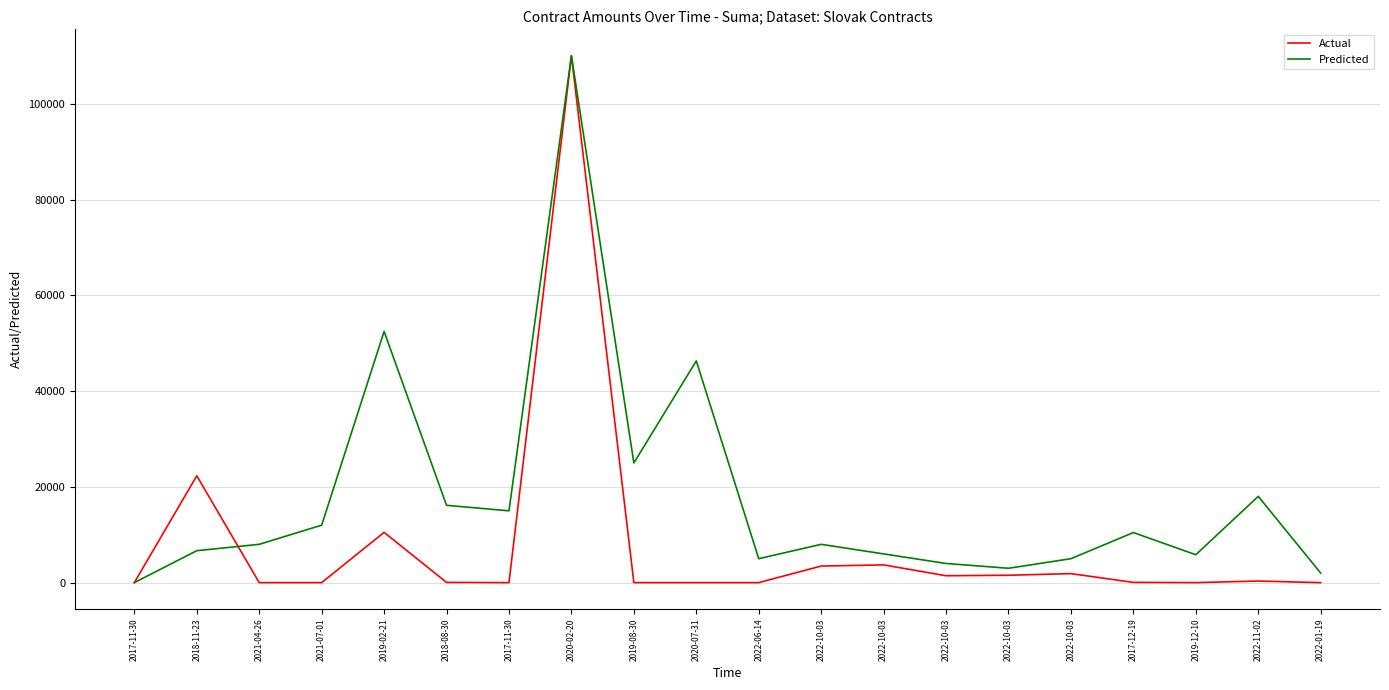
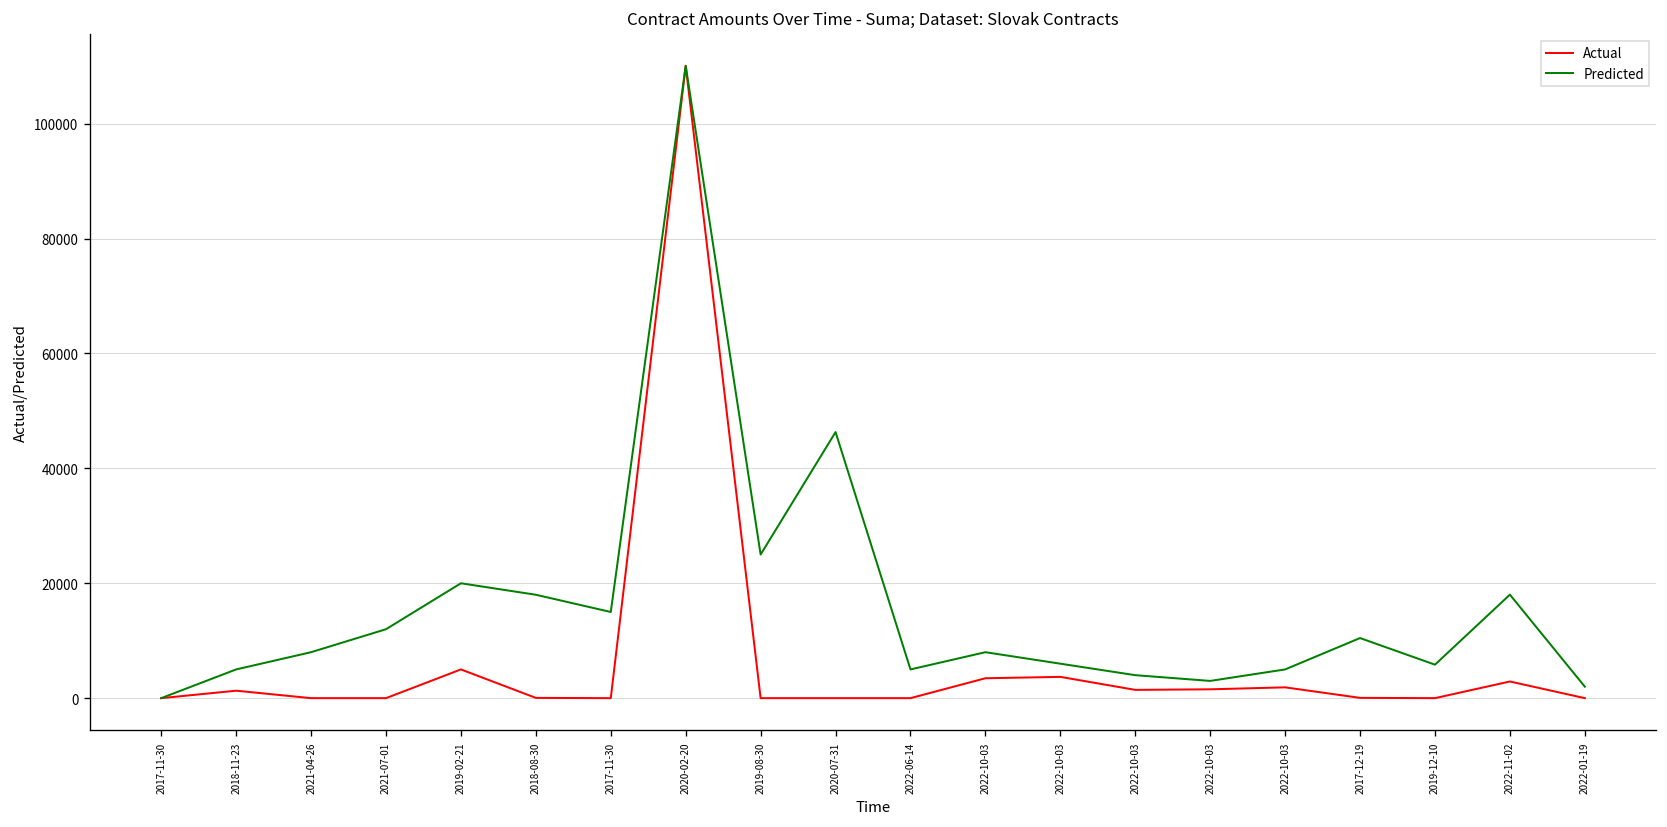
Actual, 2018-11-23: 22000 -> 1000
Predicted, 2018-11-23: 7000 -> 5000
Actual, 2019-02-21: 11000 -> 5000
Predicted, 2019-02-21: 52000 -> 20000
Predicted, 2018-08-30: 16000 -> 18000
Actual, 2022-11-02: 0 -> 3000
